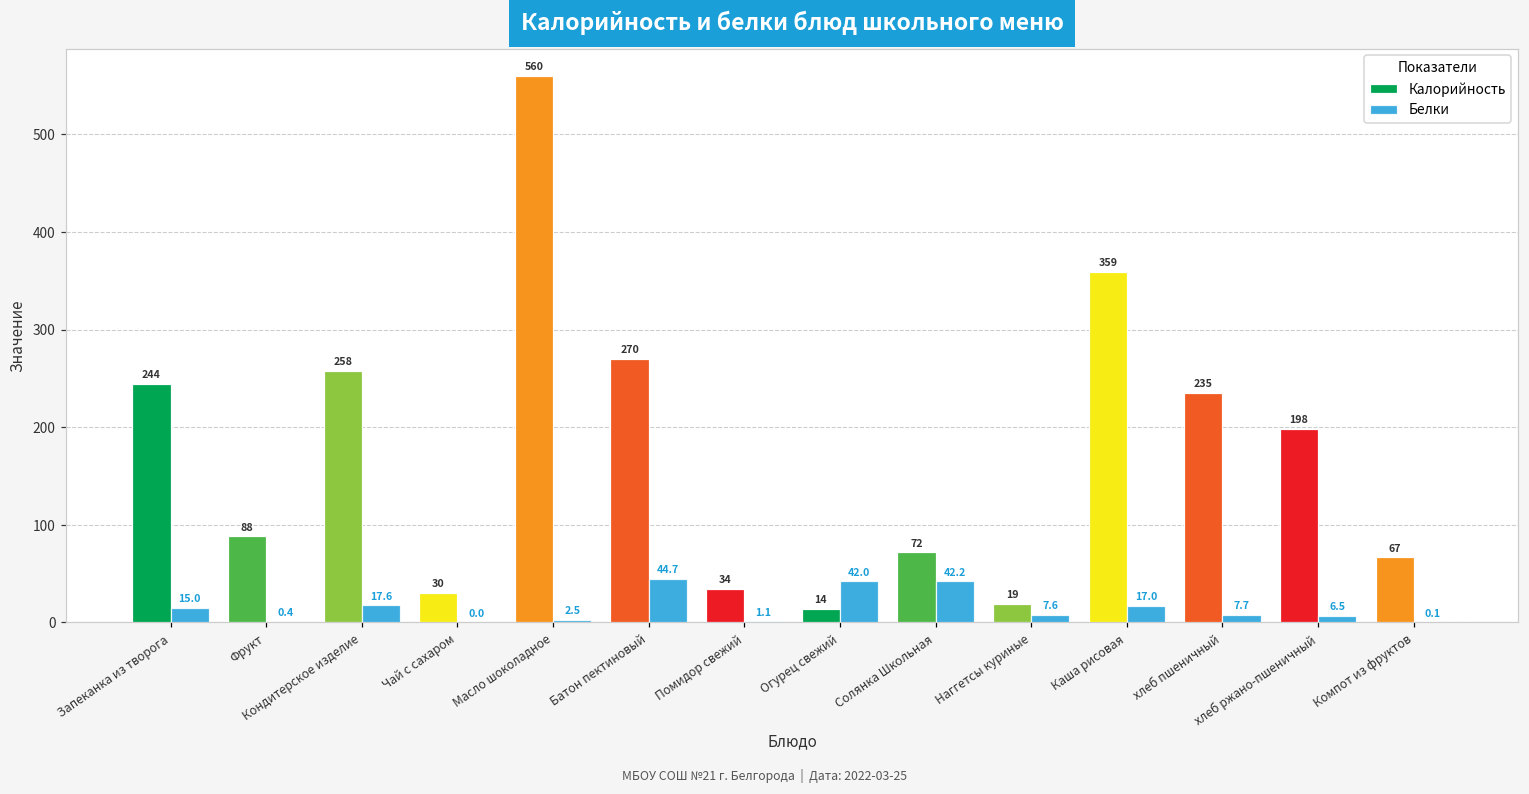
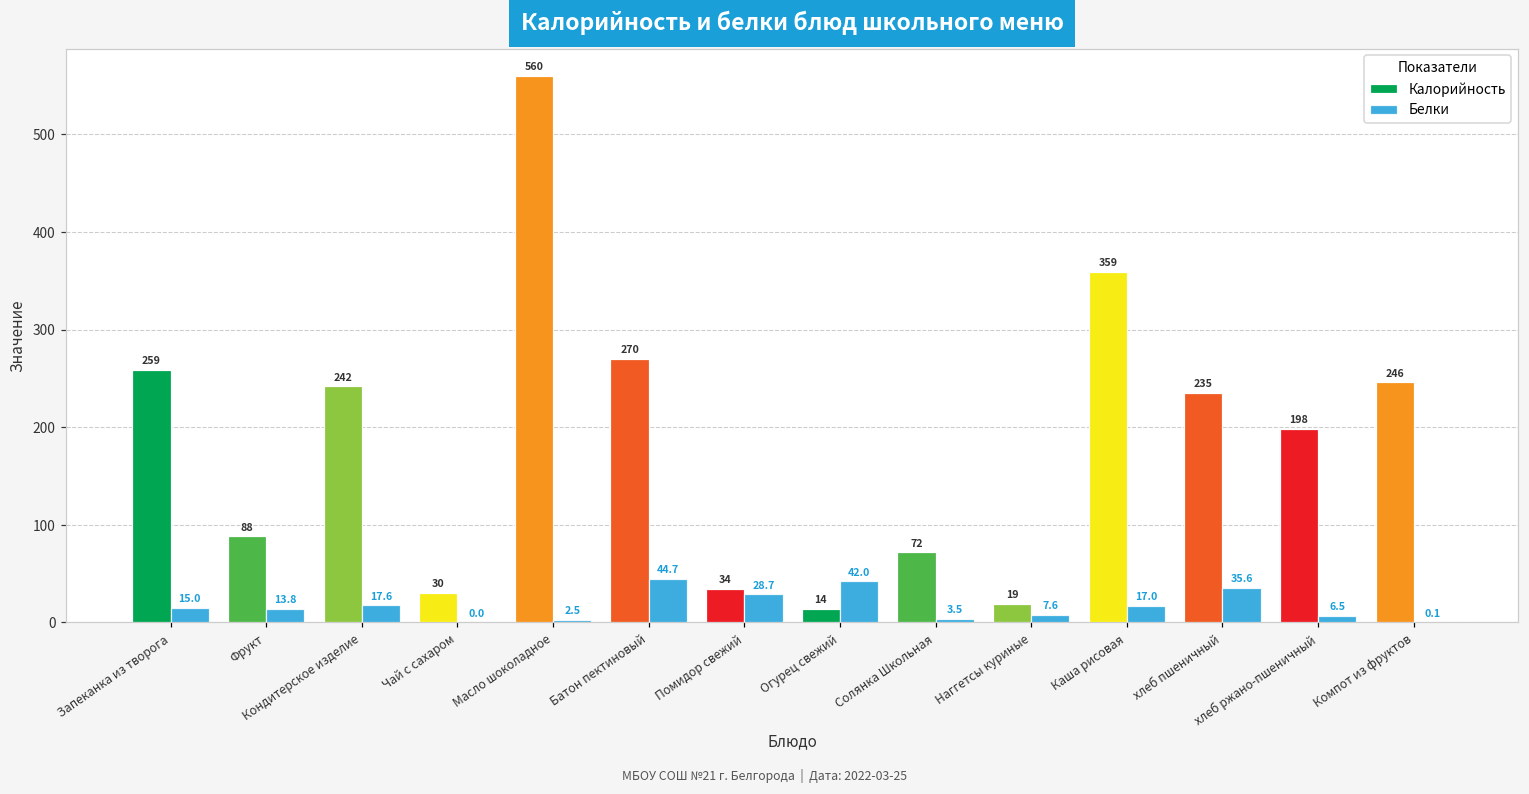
Калорийность, Запеканка из творога: 244 -> 259
Белки, Фрукт: 0.4 -> 13.8
Калорийность, Кондитерское изделие: 258 -> 242
Белки, Помидор свежий: 1.1 -> 28.7
Белки, Солянка Школьная: 42.2 -> 3.5
Белки, хлеб пшеничный: 7.7 -> 35.6
Калорийность, Компот из фруктов: 67 -> 246
